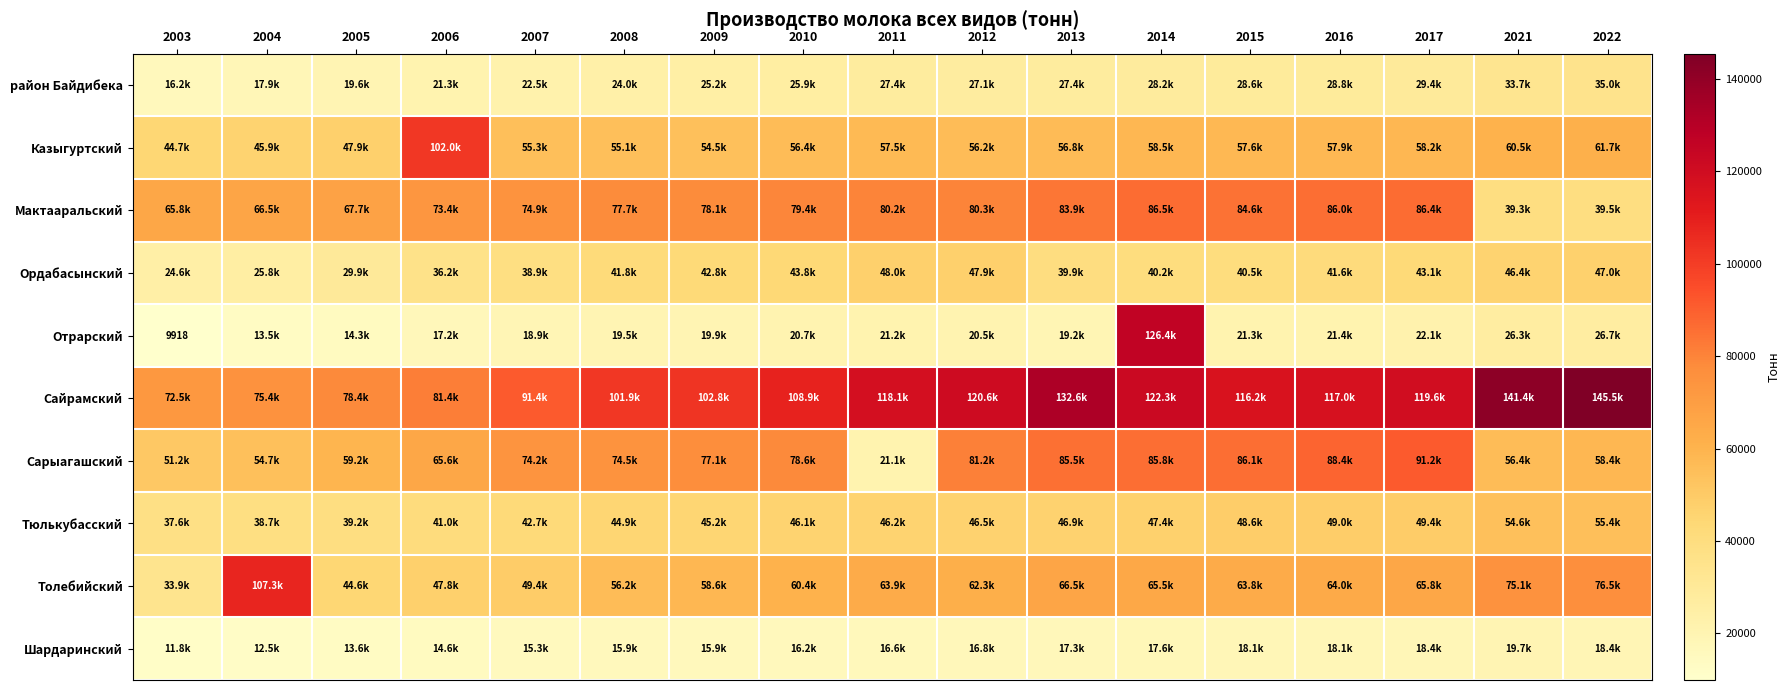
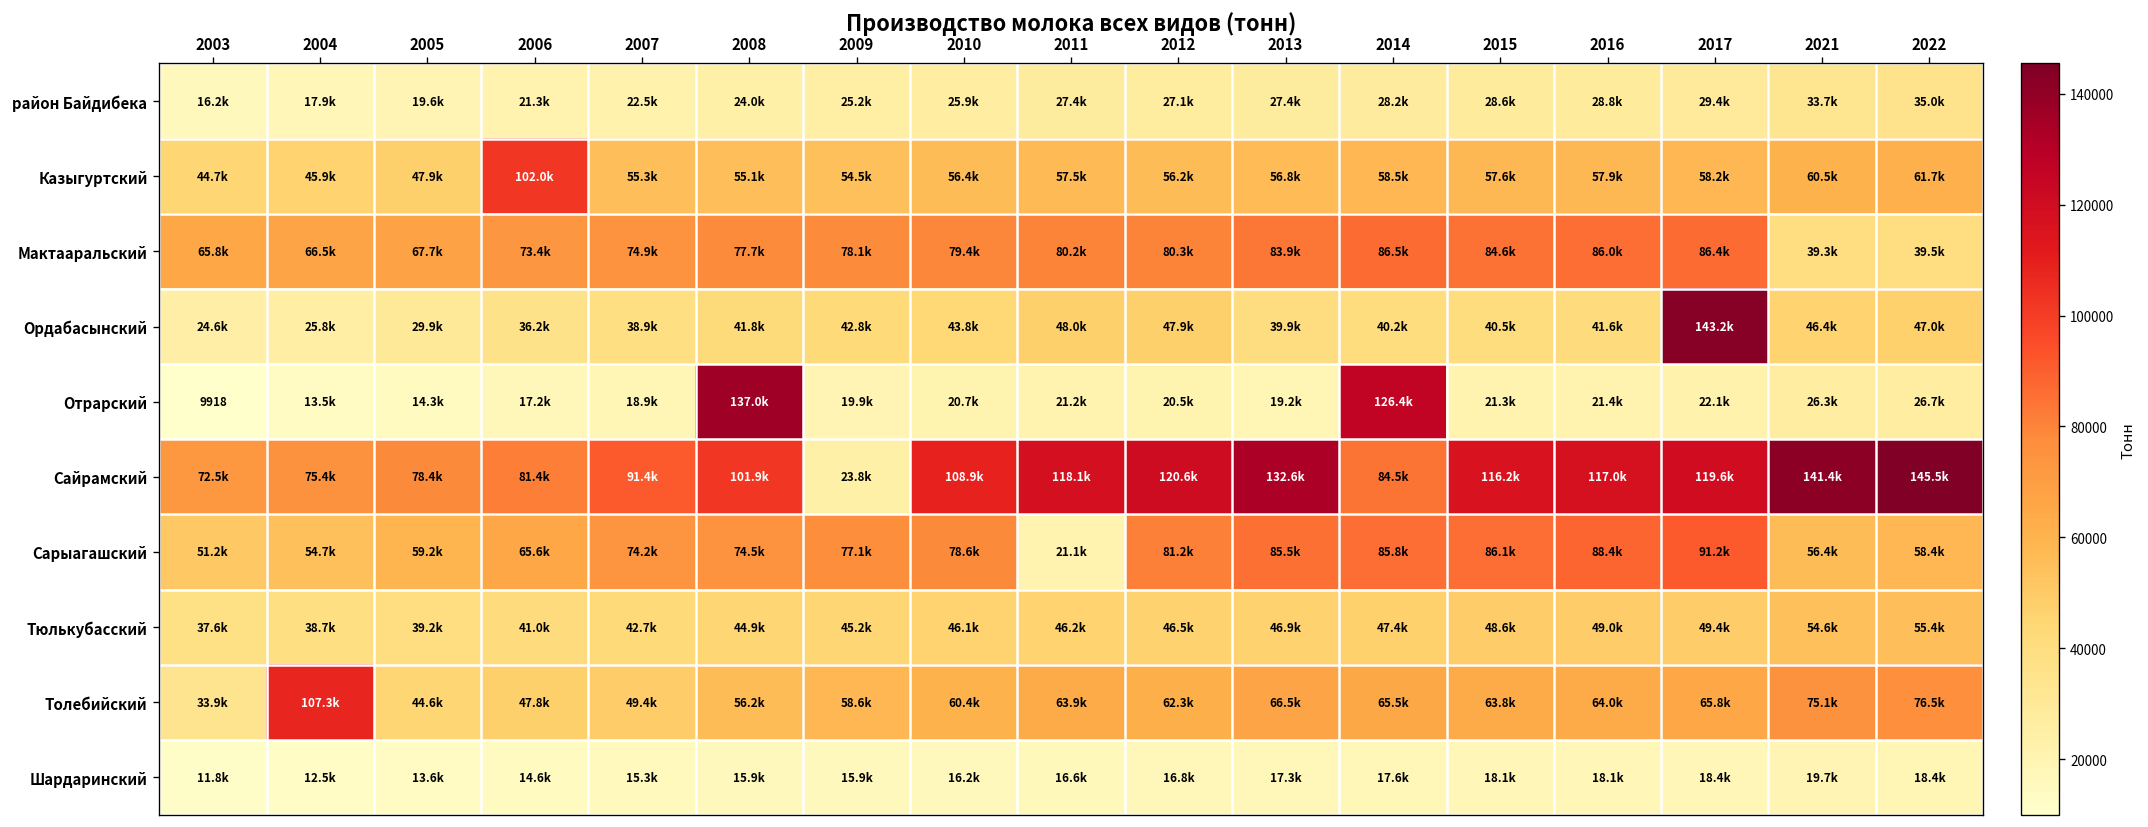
Ордабасынский, 2017: 43.1k -> 143.2k
Отрарский, 2008: 19.5k -> 137.0k
Сайрамский, 2009: 102.8k -> 23.8k
Сайрамский, 2014: 122.3k -> 84.5k
